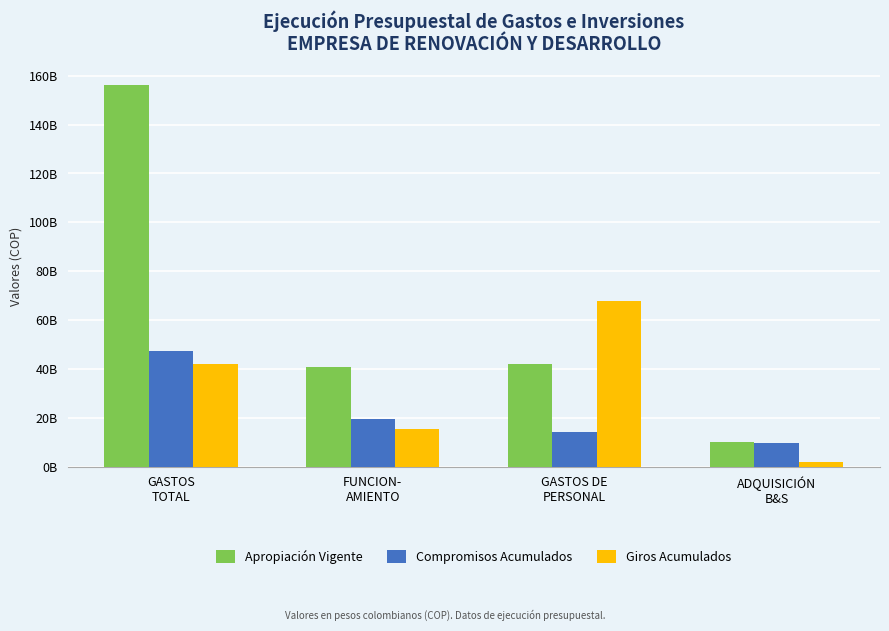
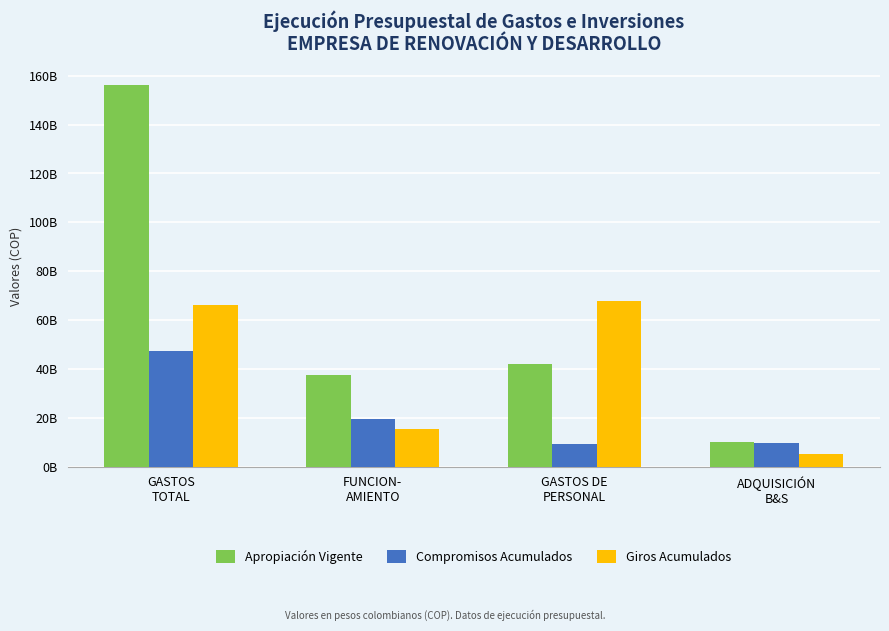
Giros Acumulados, GASTOS TOTAL: 42000000000 -> 66000000000
Apropiación Vigente, FUNCION- AMIENTO: 41000000000 -> 37000000000
Compromisos Acumulados, GASTOS DE PERSONAL: 14000000000 -> 9000000000
Giros Acumulados, ADQUISICIÓN B&S: 2000000000 -> 5000000000
